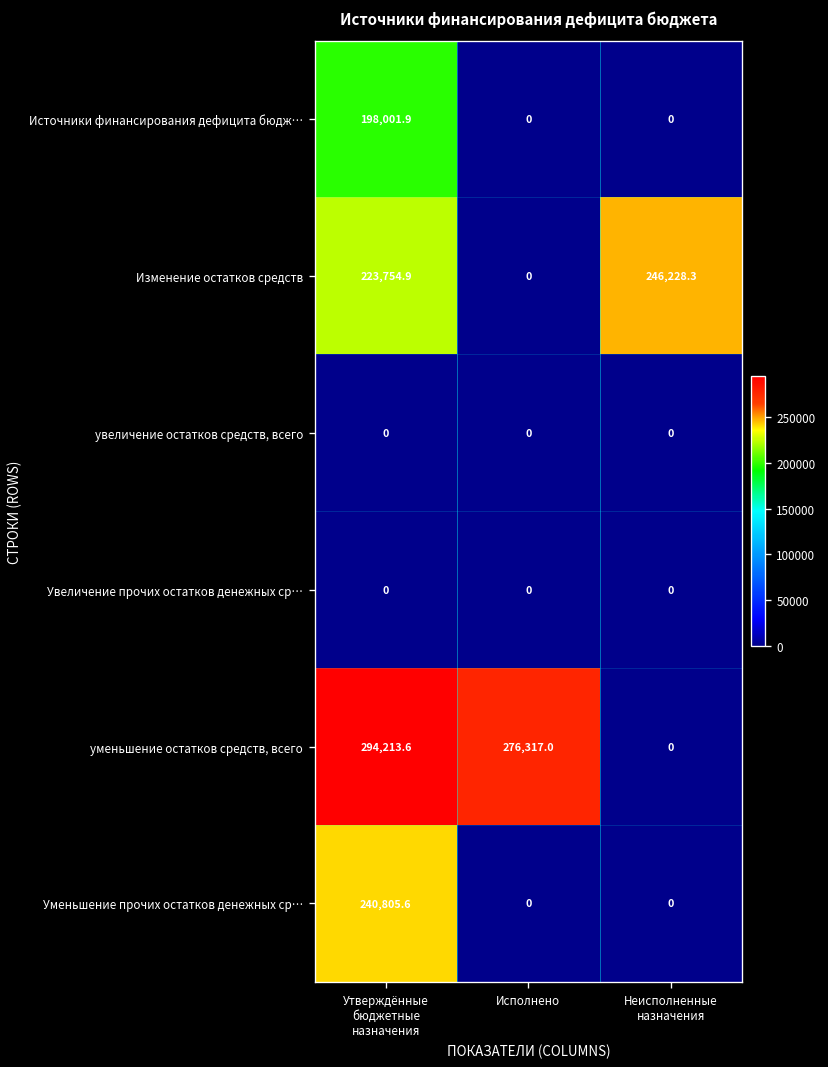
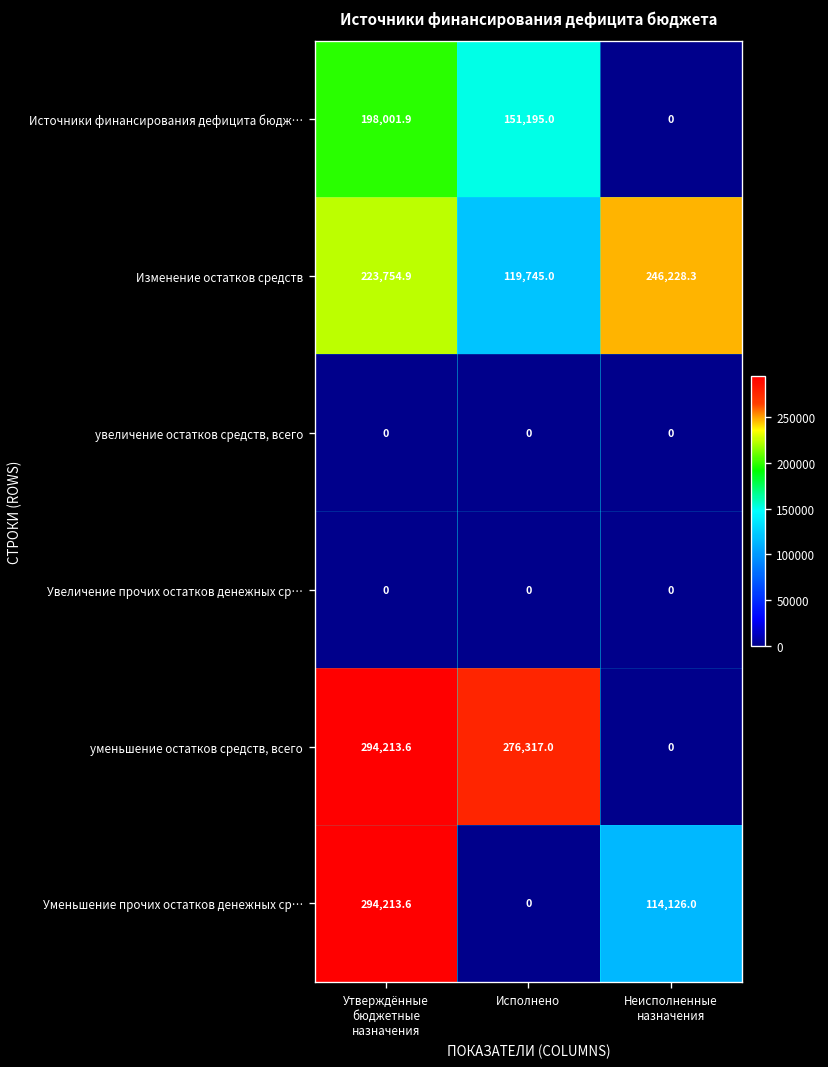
Источники финансирования дефицита бюдж…, Исполнено: 0 -> 151,195.0
Изменение остатков средств, Исполнено: 0 -> 119,745.0
Уменьшение прочих остатков денежных ср…, Утверждённые бюджетные назначения: 240,805.6 -> 294,213.6
Уменьшение прочих остатков денежных ср…, Неисполненные назначения: 0 -> 114,126.0
